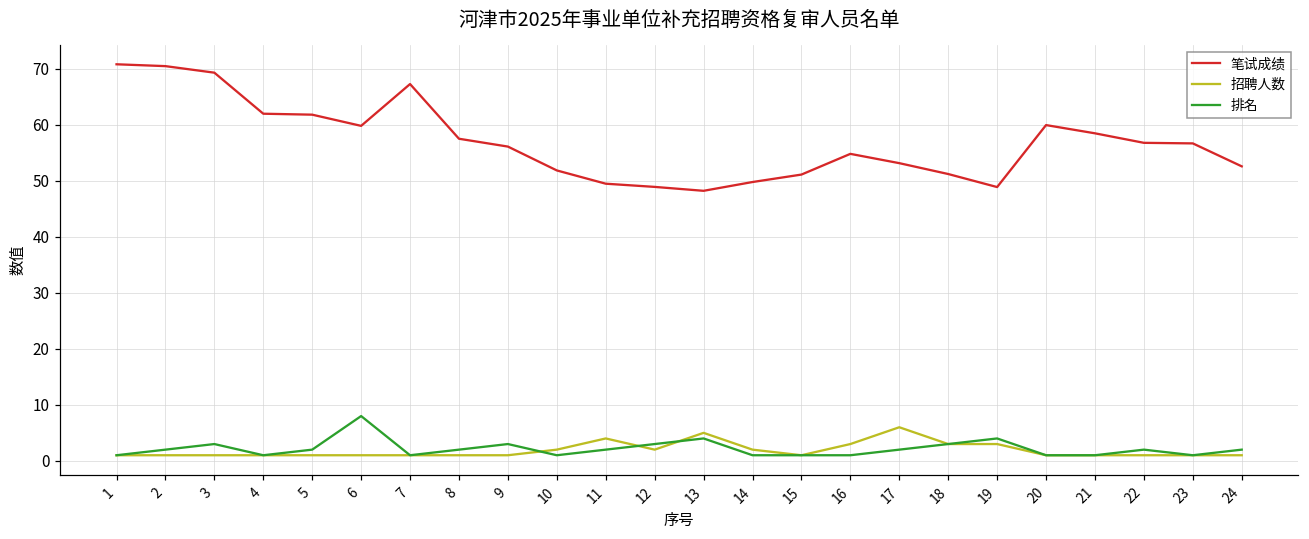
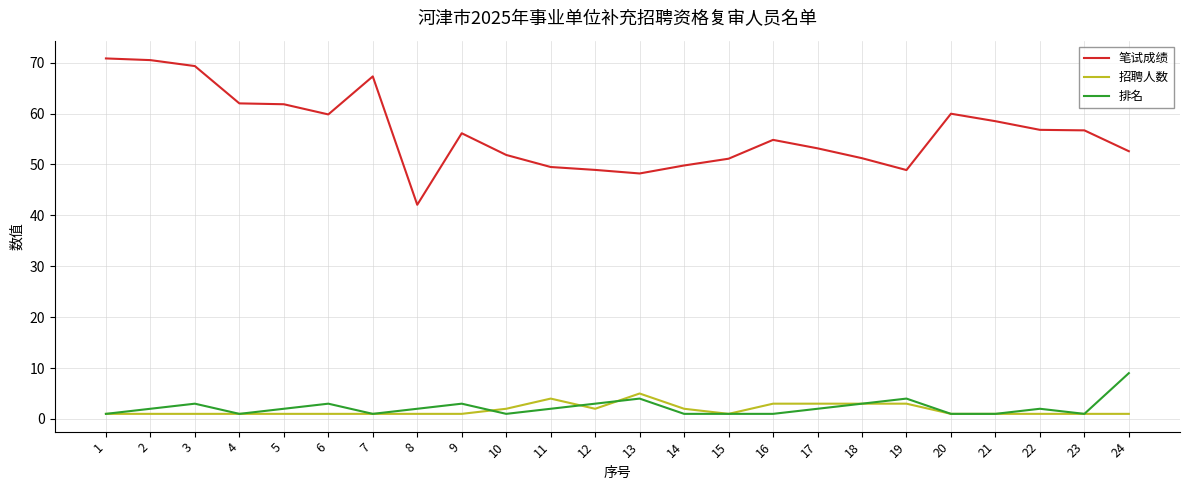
排名, 6: 8 -> 3
笔试成绩, 8: 58 -> 42
招聘人数, 17: 6 -> 3
排名, 24: 2 -> 9
